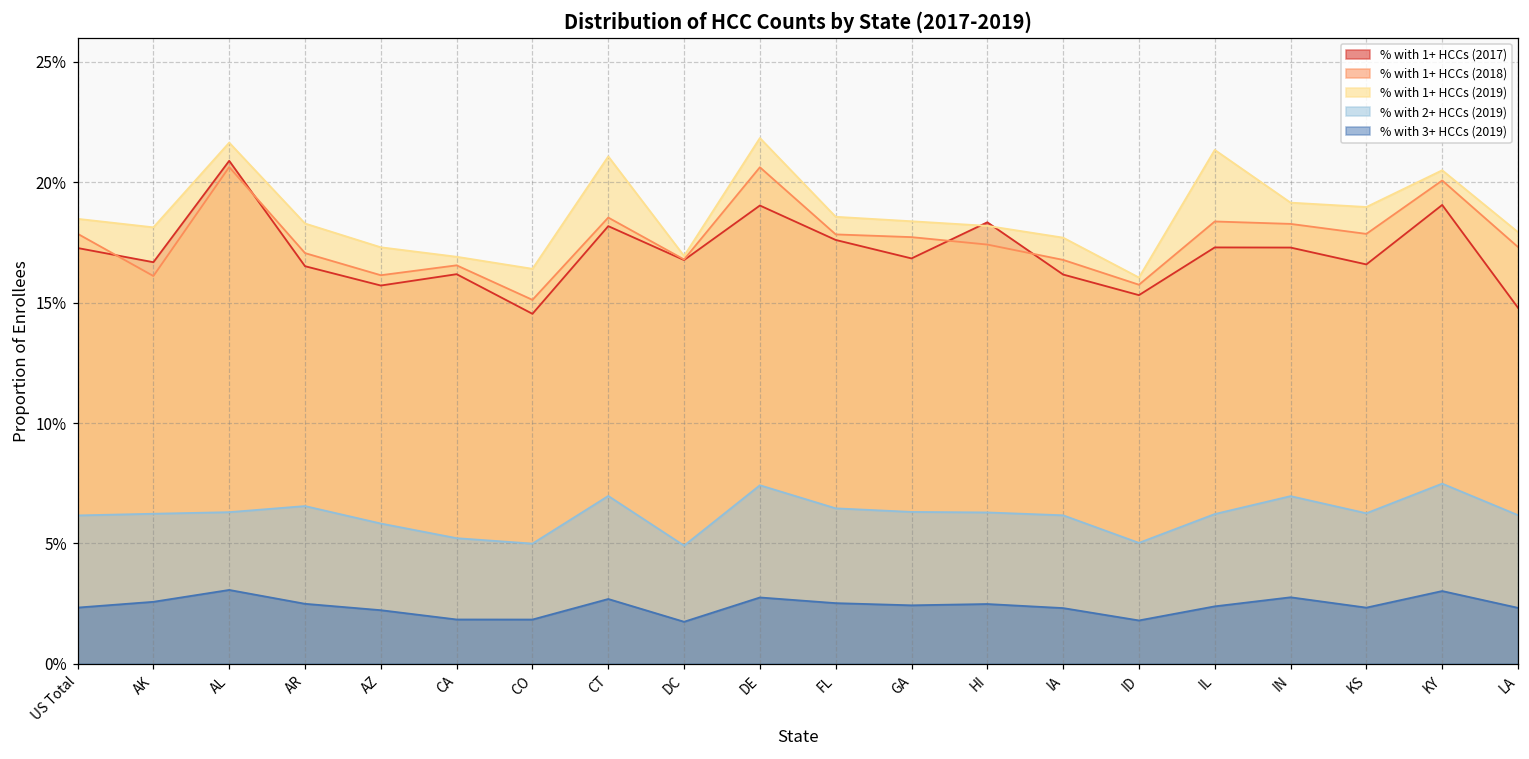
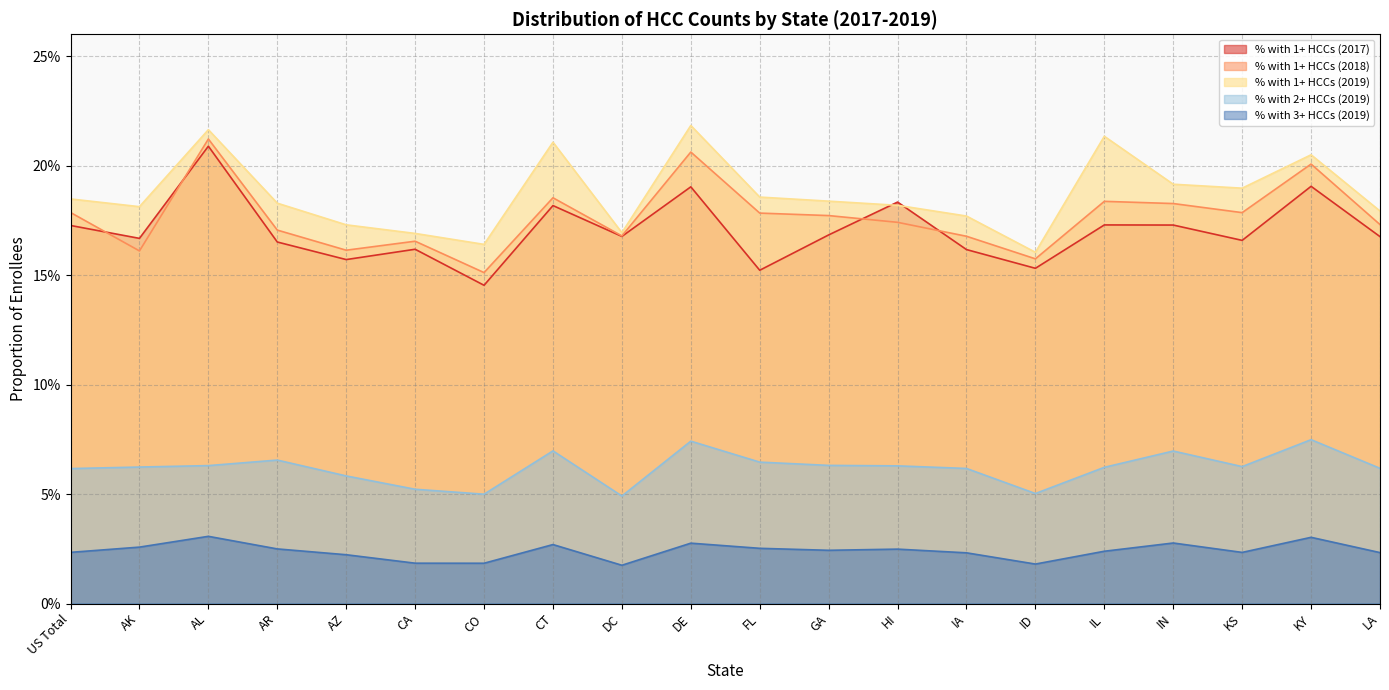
% with 1+ HCCs (2018), AL: 20.6% -> 21.2%
% with 1+ HCCs (2017), FL: 17.6% -> 15.2%
% with 1+ HCCs (2017), LA: 14.8% -> 16.8%
